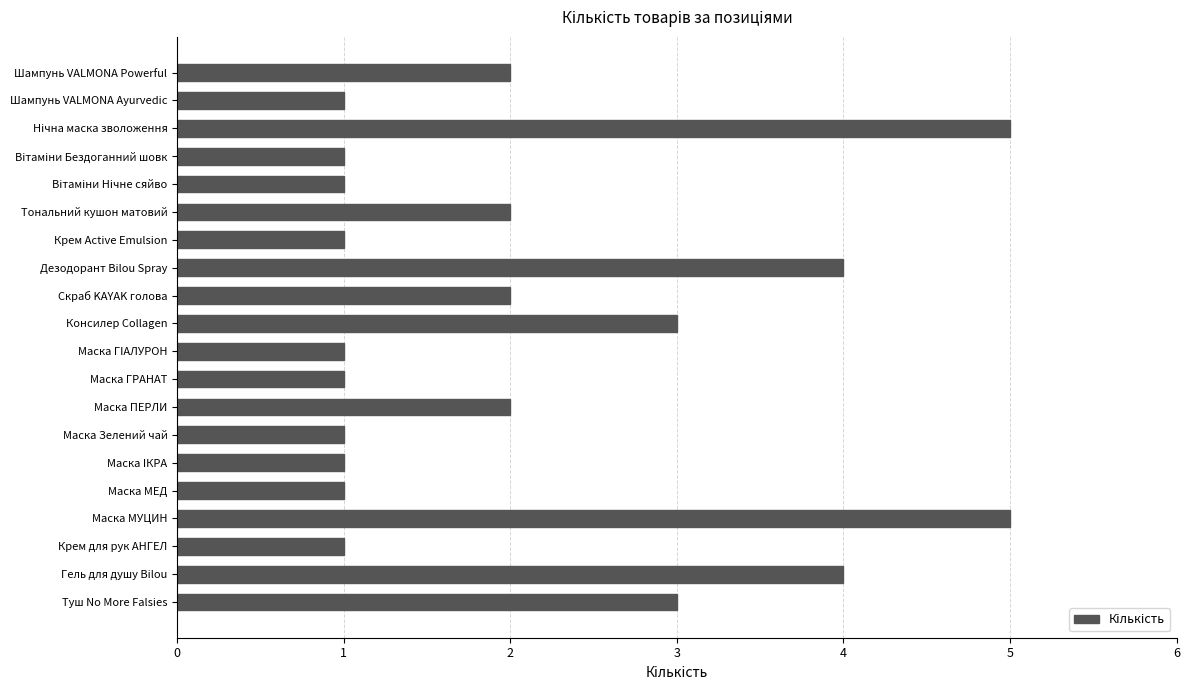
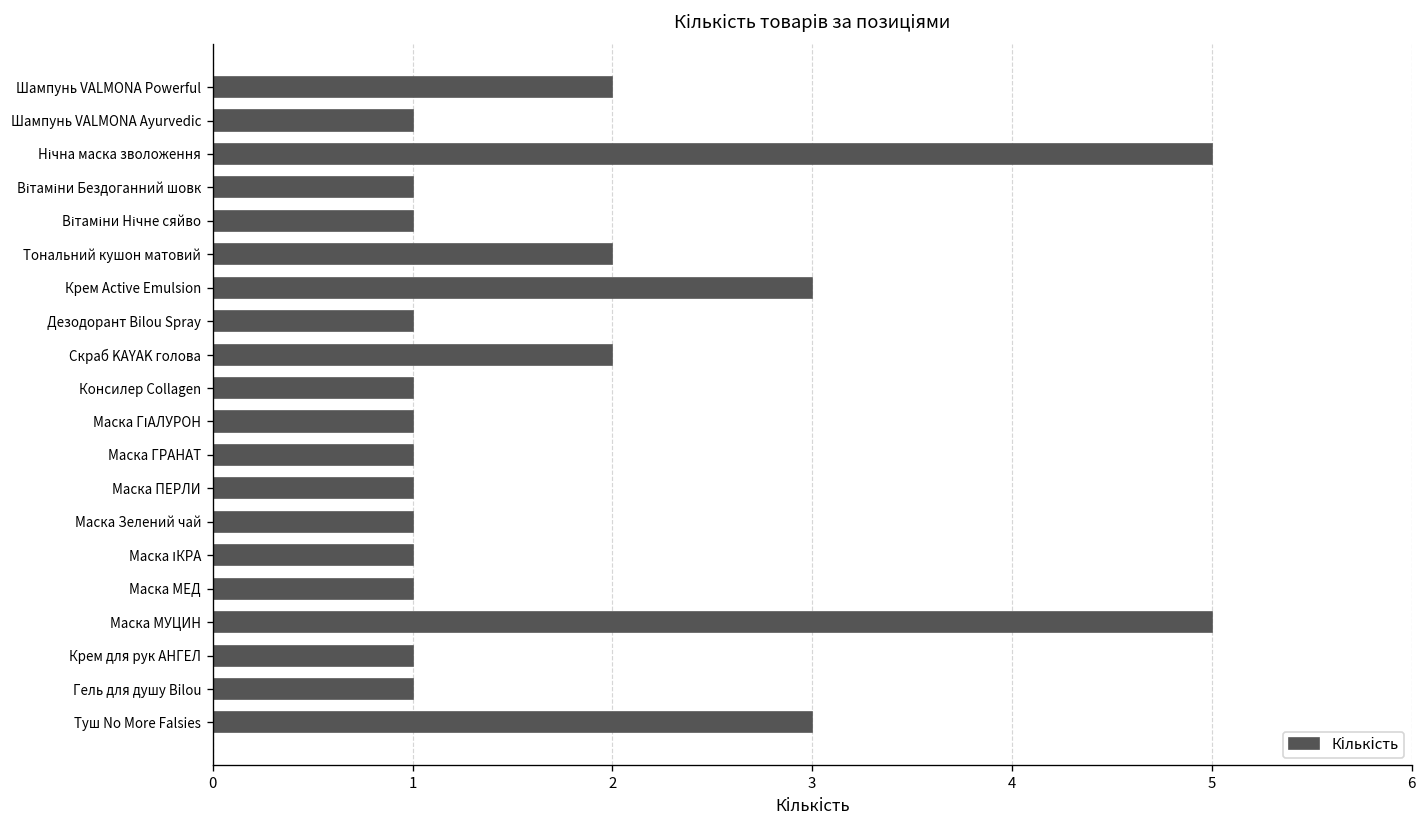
Крем Active Emulsion: 1 -> 3
Дезодорант Bilou Spray: 4 -> 1
Консилер Collagen: 3 -> 1
Маска ПЕРЛИ: 2 -> 1
Гель для душу Bilou: 4 -> 1
